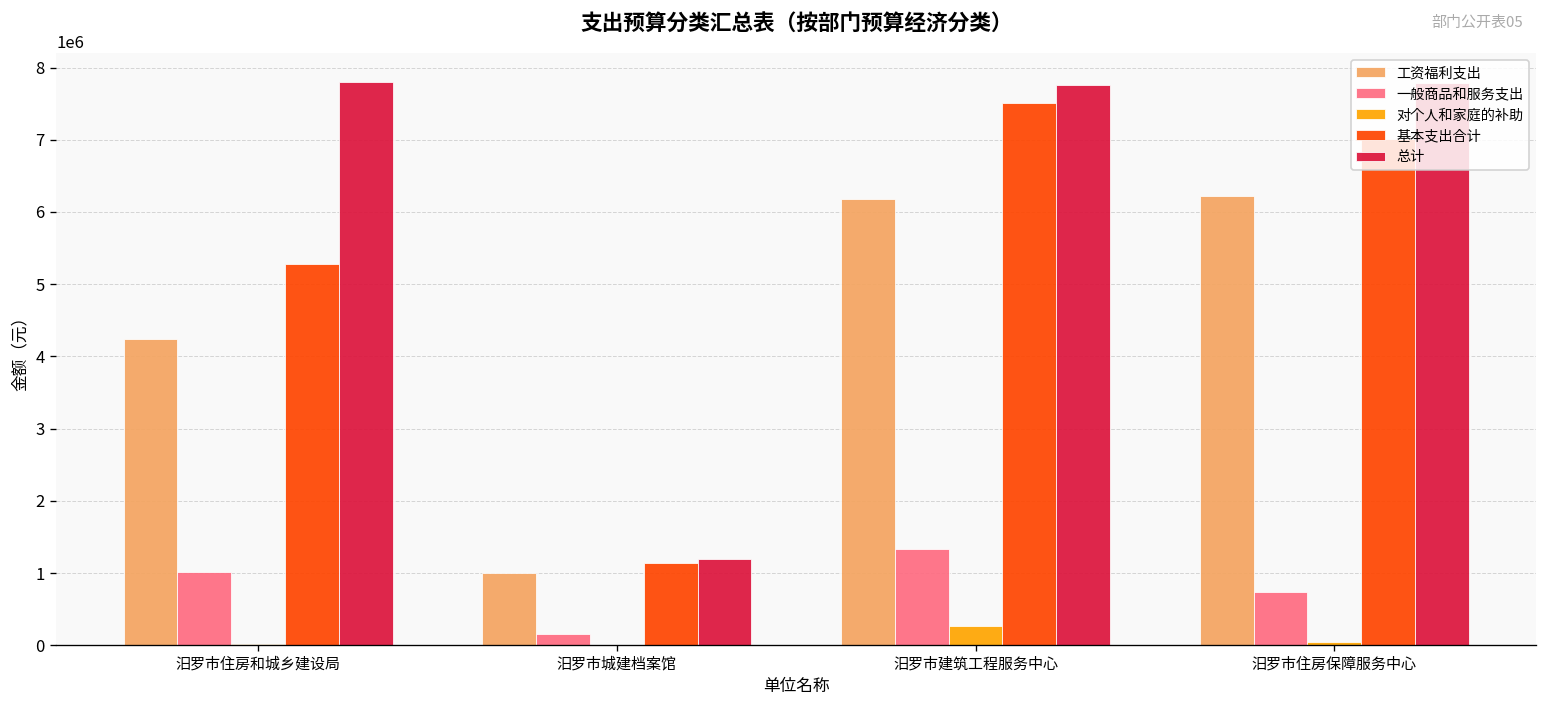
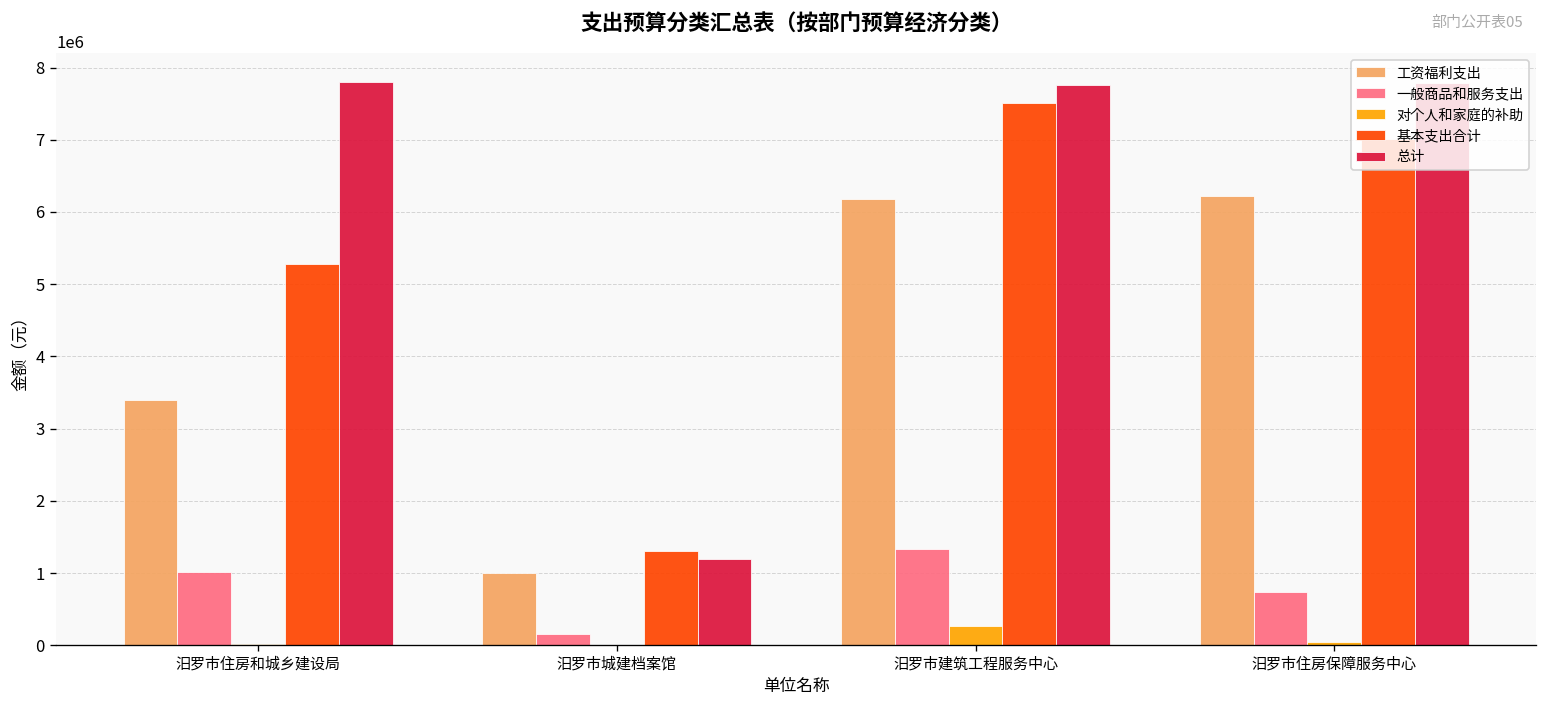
工资福利支出, 汨罗市住房和城乡建设局: 4200000 -> 3400000
基本支出合计, 汨罗市城建档案馆: 1100000 -> 1300000
